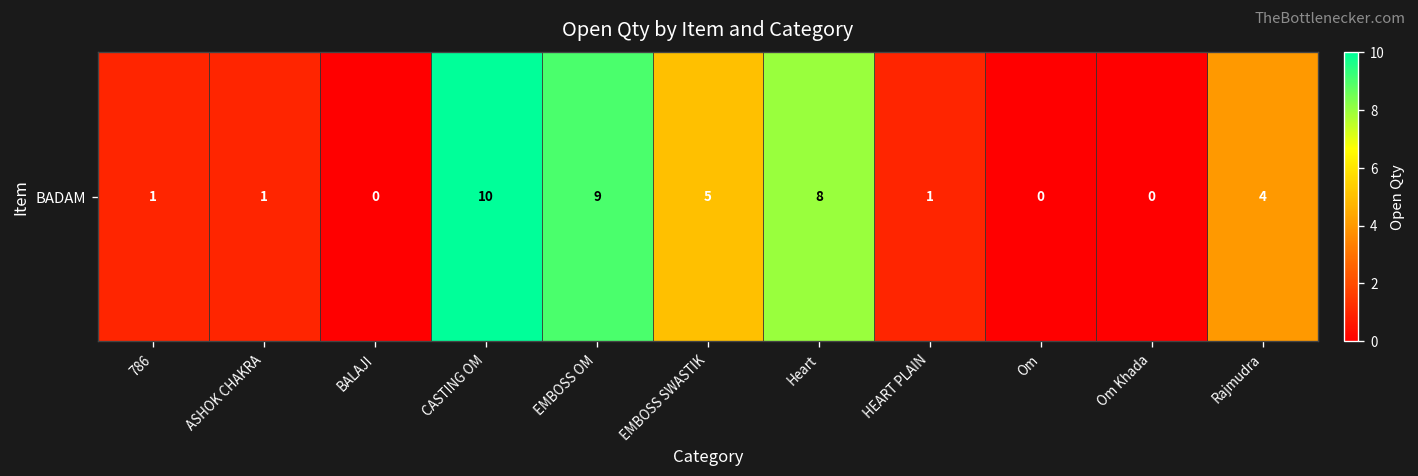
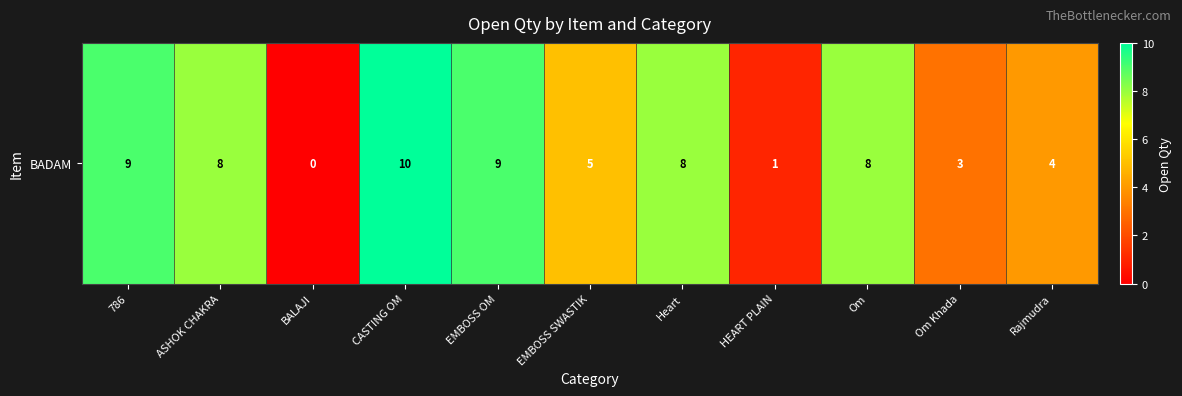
BADAM, 786: 1 -> 9
BADAM, ASHOK CHAKRA: 1 -> 8
BADAM, Om: 0 -> 8
BADAM, Om Khada: 0 -> 3
